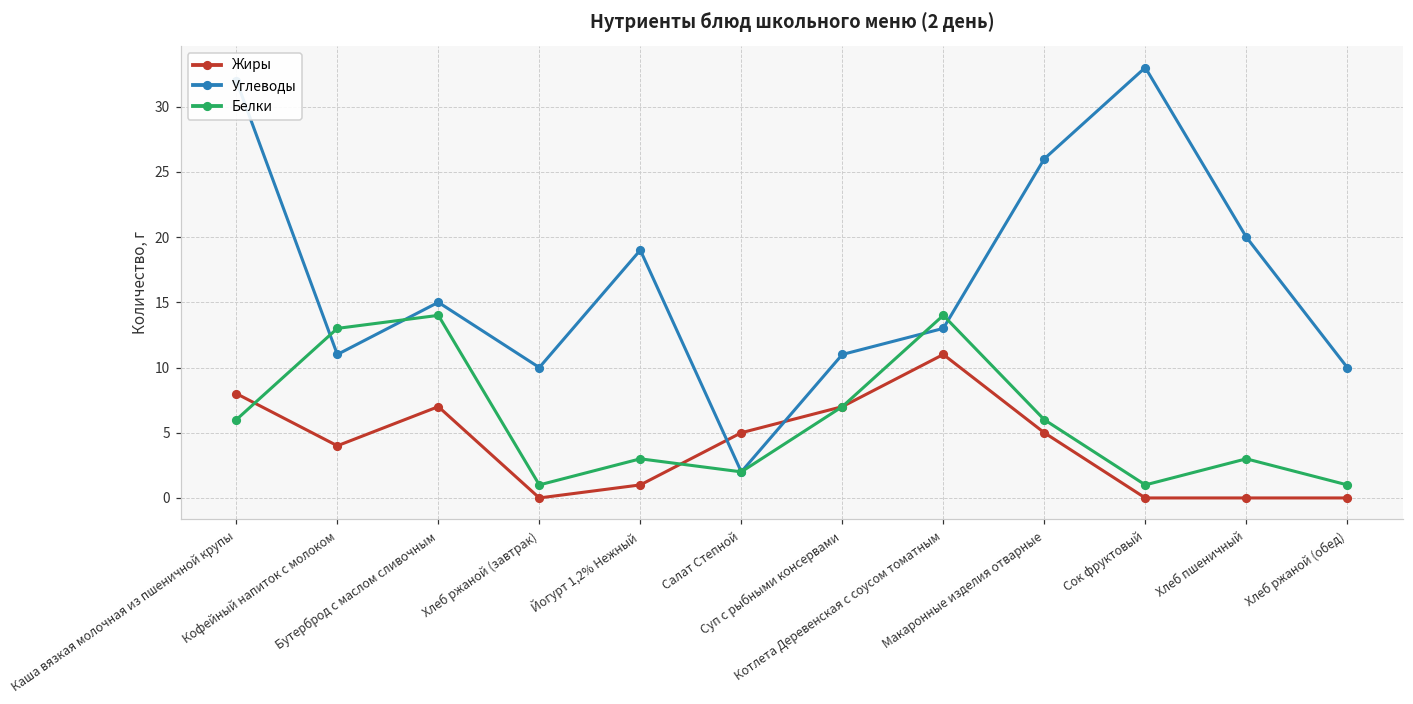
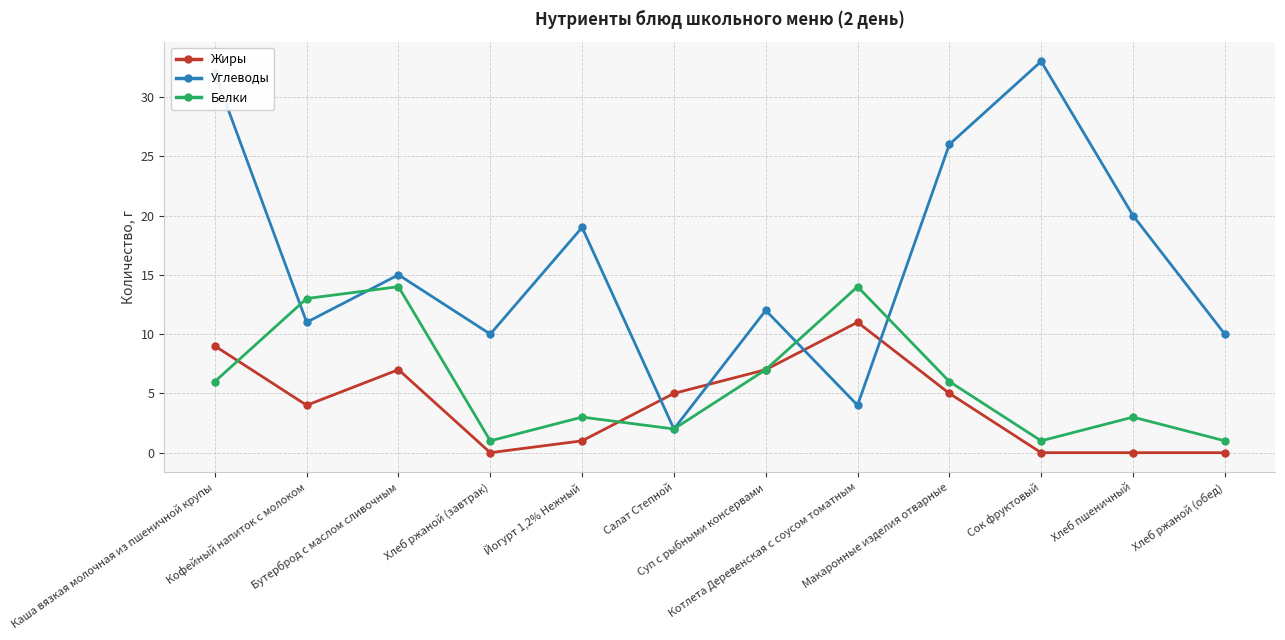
Жиры, Каша вязкая молочная из пшеничной крупы: 8 -> 9
Углеводы, Суп с рыбными консервами: 11 -> 12
Углеводы, Котлета Деревенская с соусом томатным: 13 -> 4
